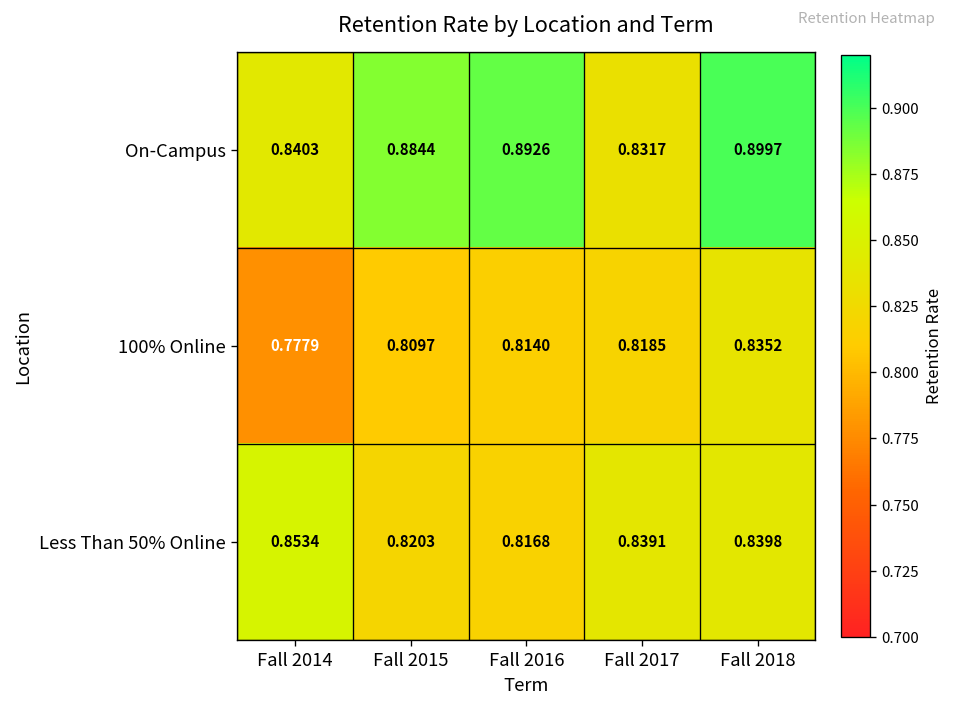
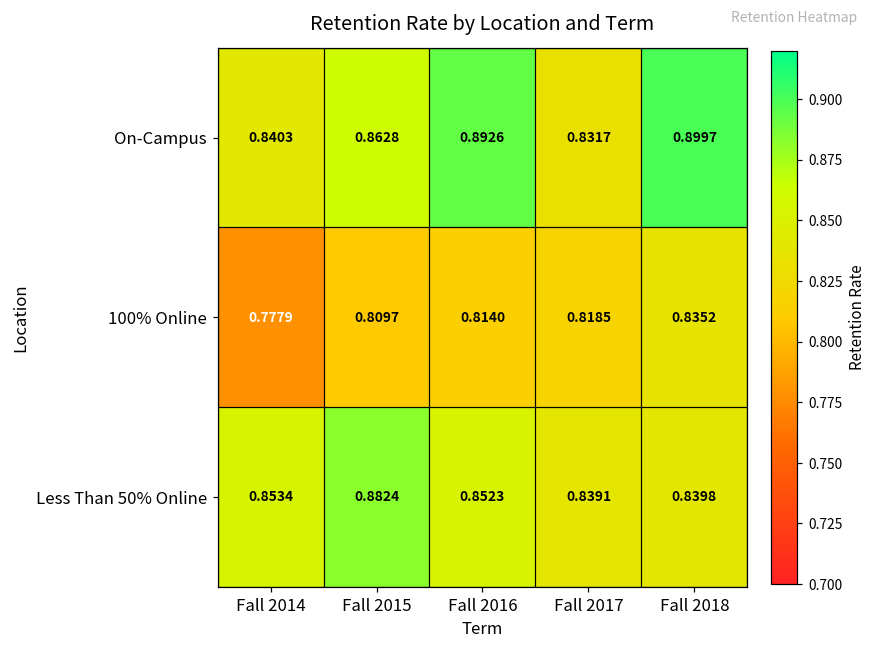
On-Campus, Fall 2015: 0.8844 -> 0.8628
Less Than 50% Online, Fall 2015: 0.8203 -> 0.8824
Less Than 50% Online, Fall 2016: 0.8168 -> 0.8523
